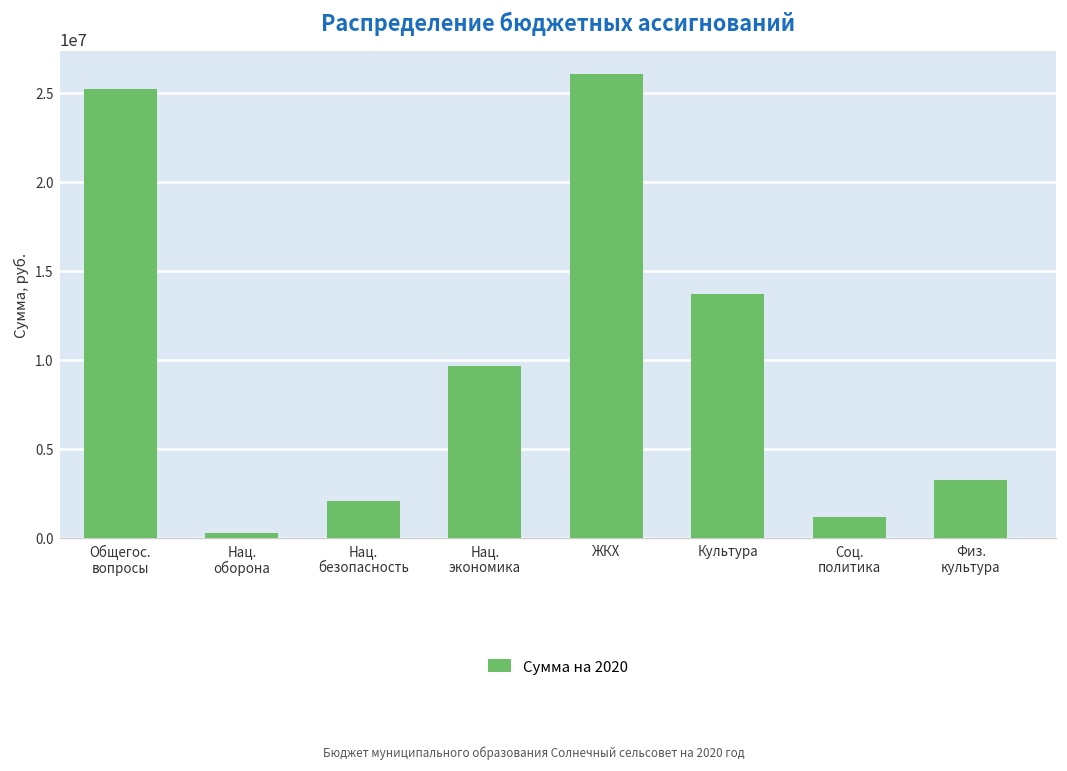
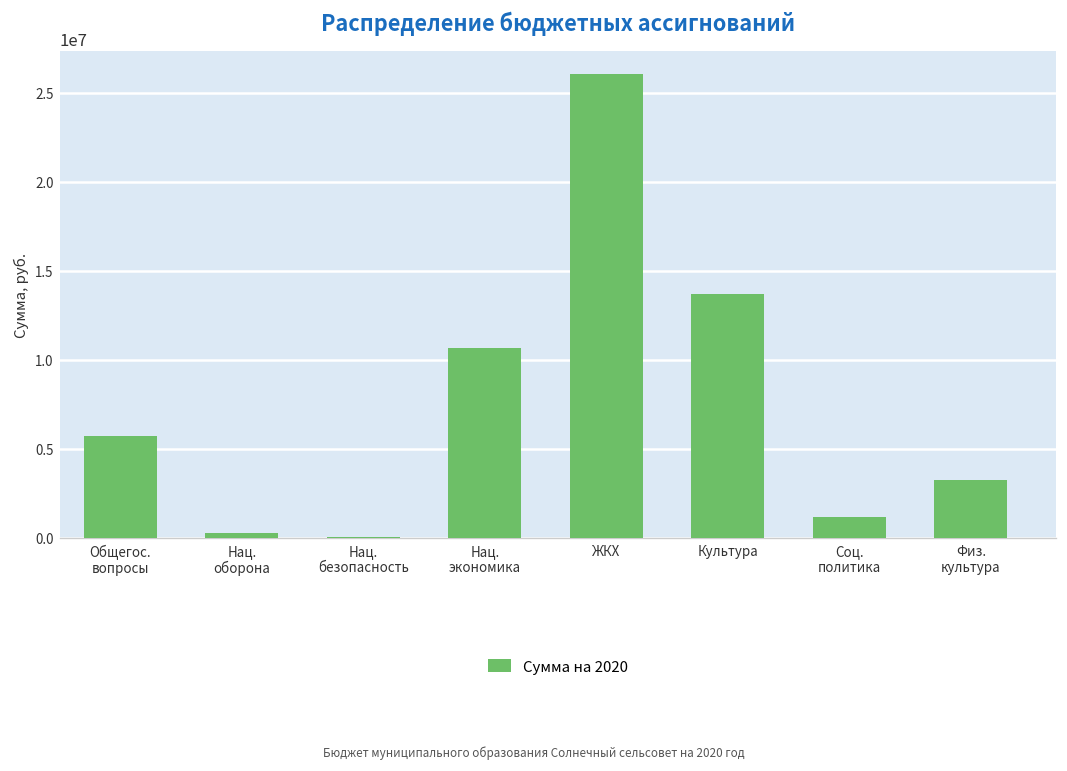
Общегос. вопросы: 25200000 -> 5800000
Нац. безопасность: 2100000 -> 100000
Нац. экономика: 9700000 -> 10700000
